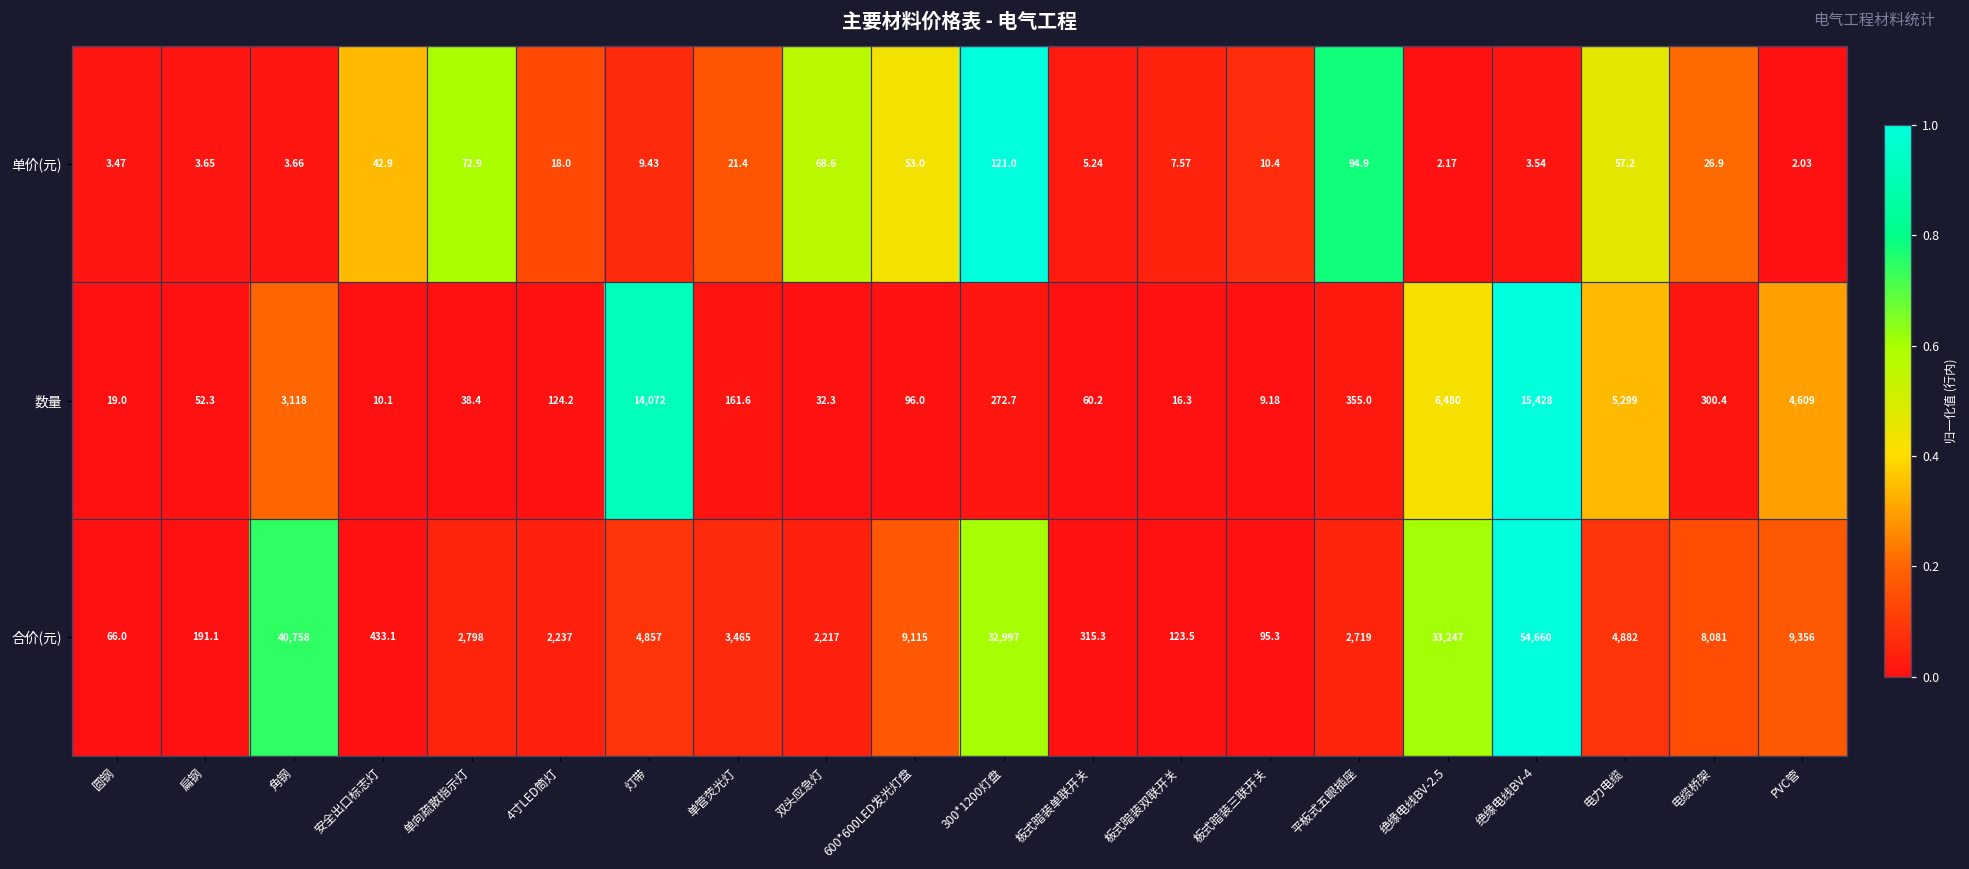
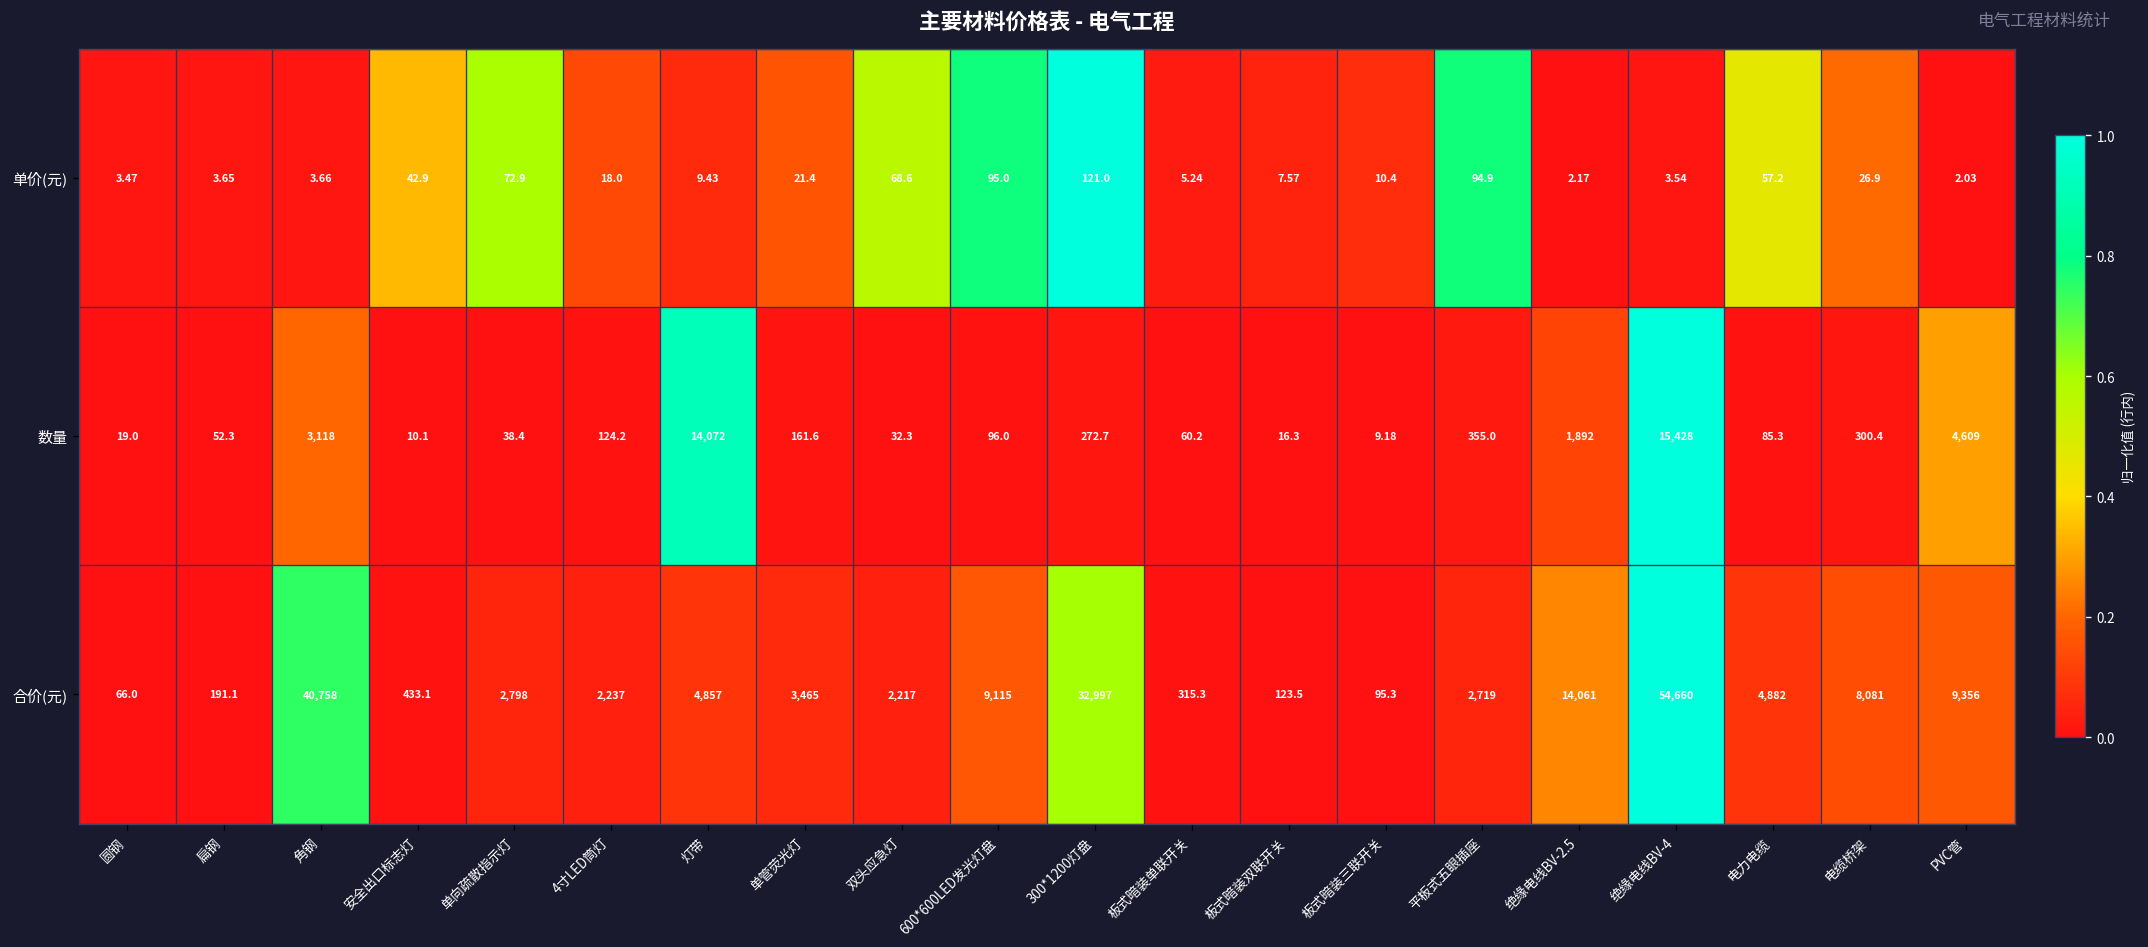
单价(元), 600*600LED发光灯盘: 53.0 -> 95.0
数量, 绝缘电线BV-2.5: 6,480 -> 1,892
数量, 电力电缆: 5,299 -> 85.3
合价(元), 绝缘电线BV-2.5: 33,247 -> 14,061
